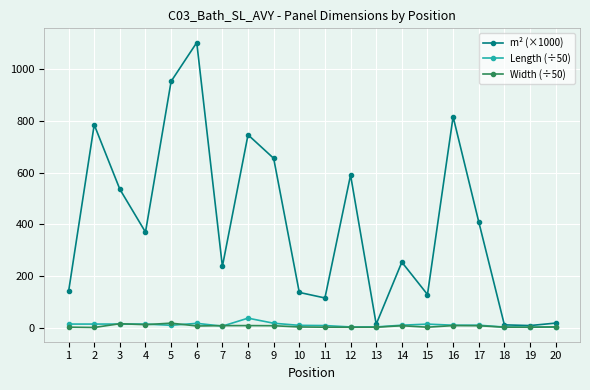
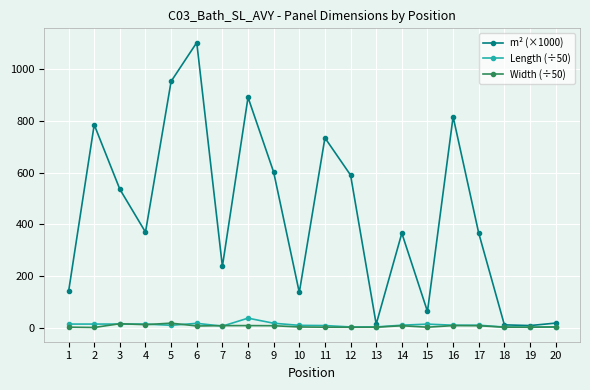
m² (×1000), 8: 750 -> 890
m² (×1000), 9: 660 -> 600
m² (×1000), 11: 110 -> 730
m² (×1000), 14: 250 -> 370
m² (×1000), 15: 130 -> 60
m² (×1000), 17: 410 -> 370
